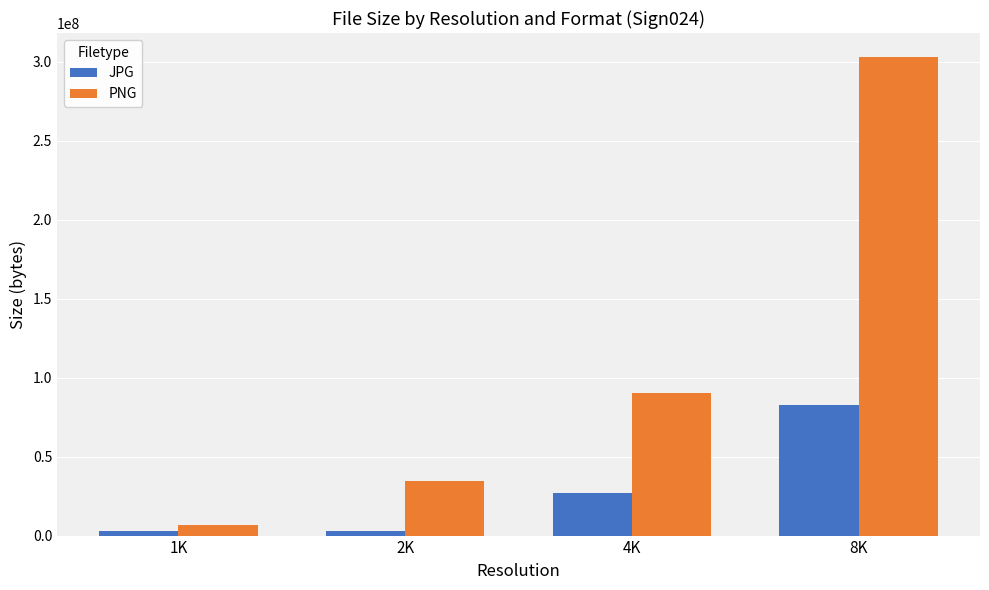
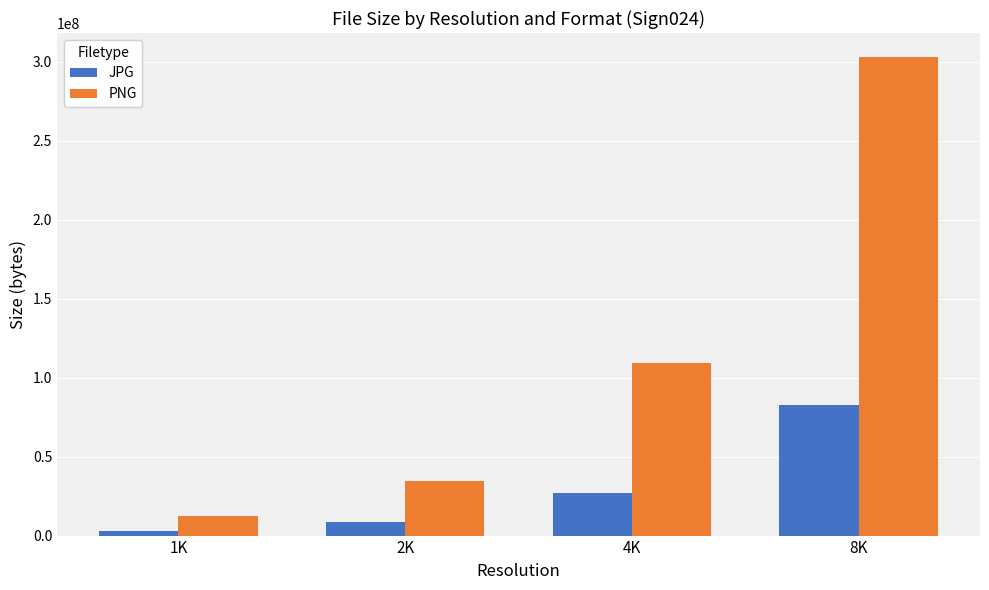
PNG, 1K: 7000000 -> 13000000
JPG, 2K: 3000000 -> 8000000
PNG, 4K: 90000000 -> 110000000
